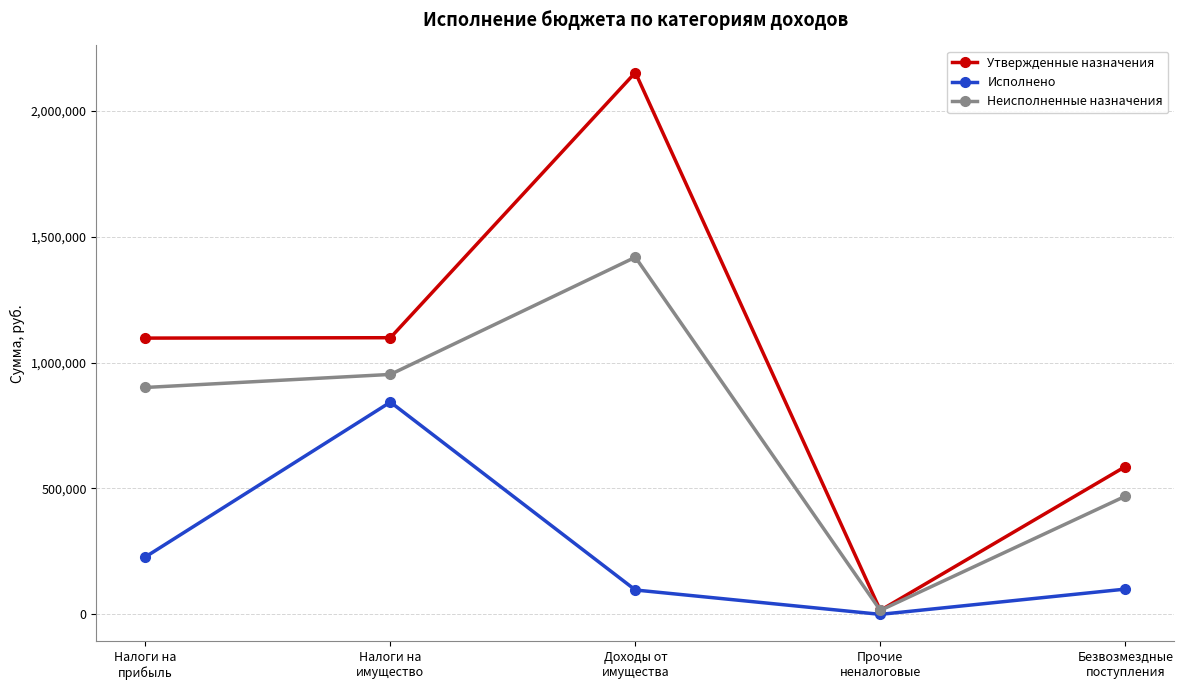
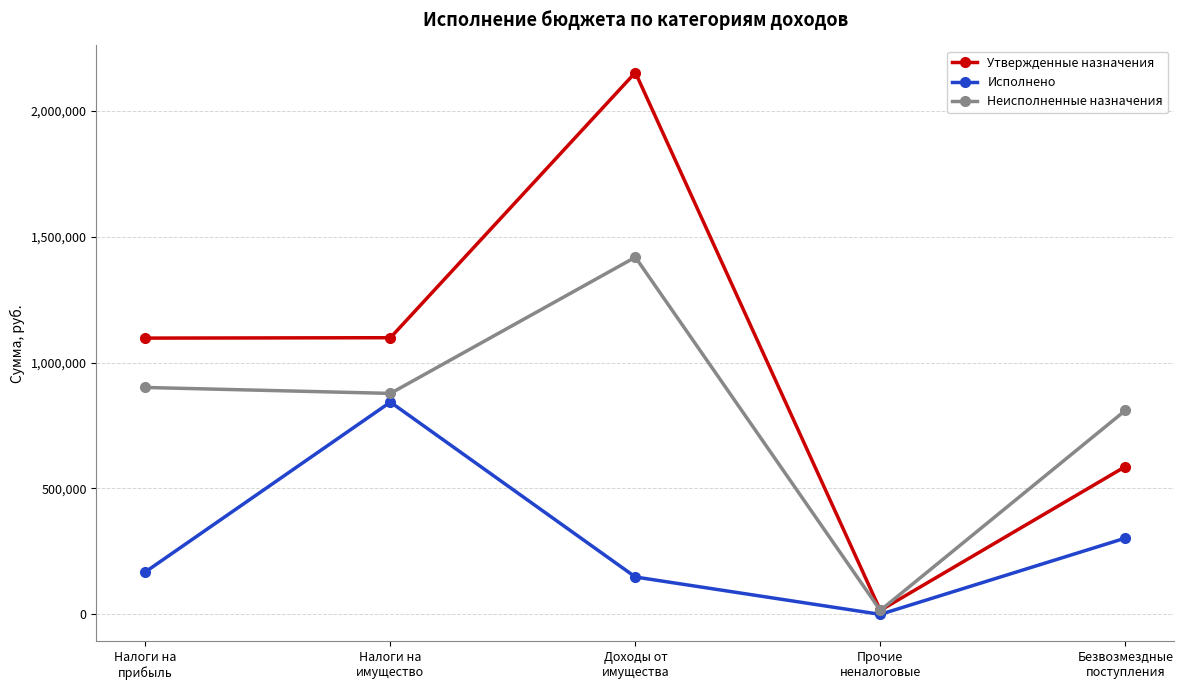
Исполнено, Налоги на прибыль: 230,000 -> 170,000
Неисполненные назначения, Налоги на имущество: 950,000 -> 880,000
Исполнено, Доходы от имущества: 100,000 -> 150,000
Исполнено, Безвозмездные поступления: 100,000 -> 300,000
Неисполненные назначения, Безвозмездные поступления: 470,000 -> 810,000
